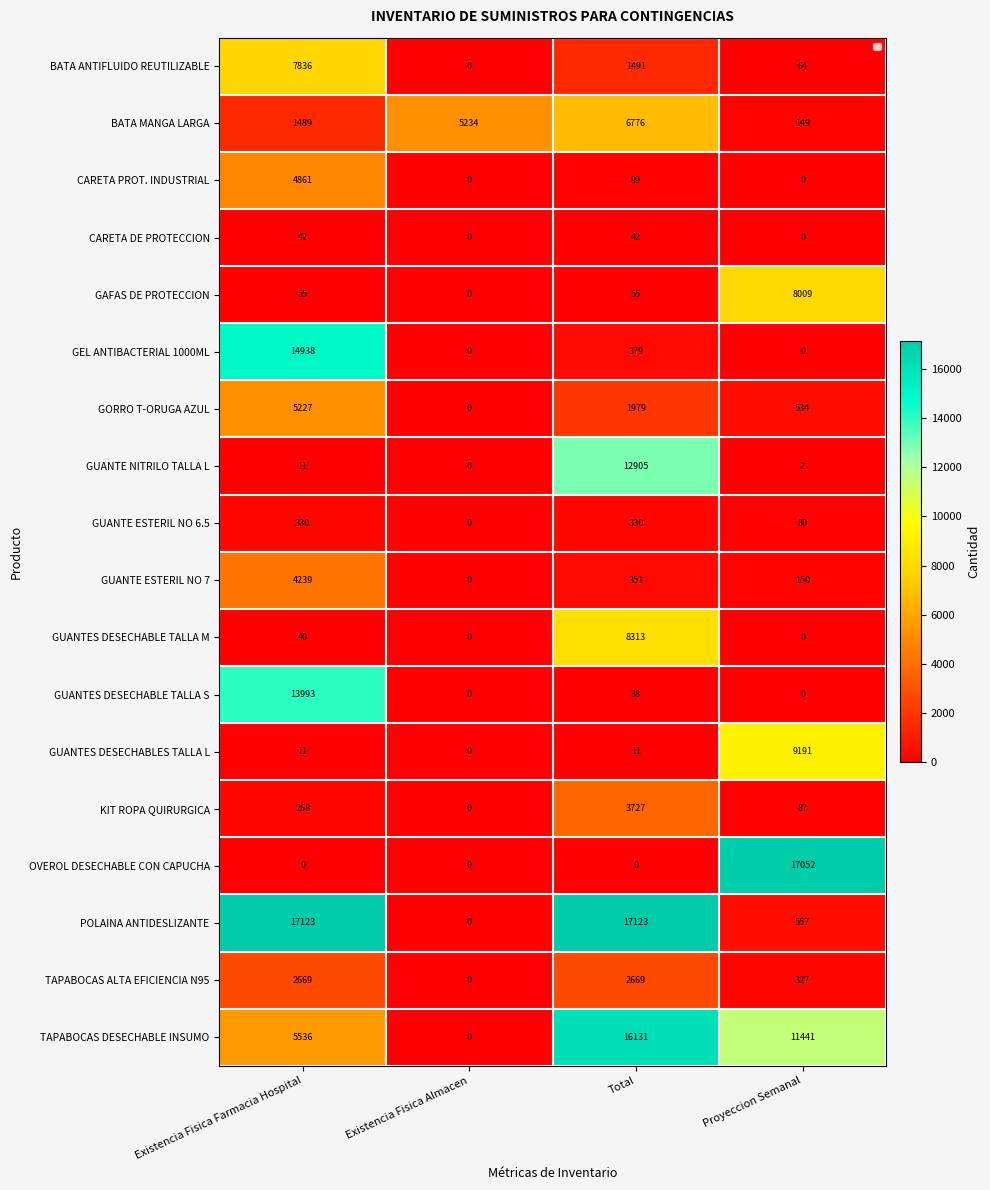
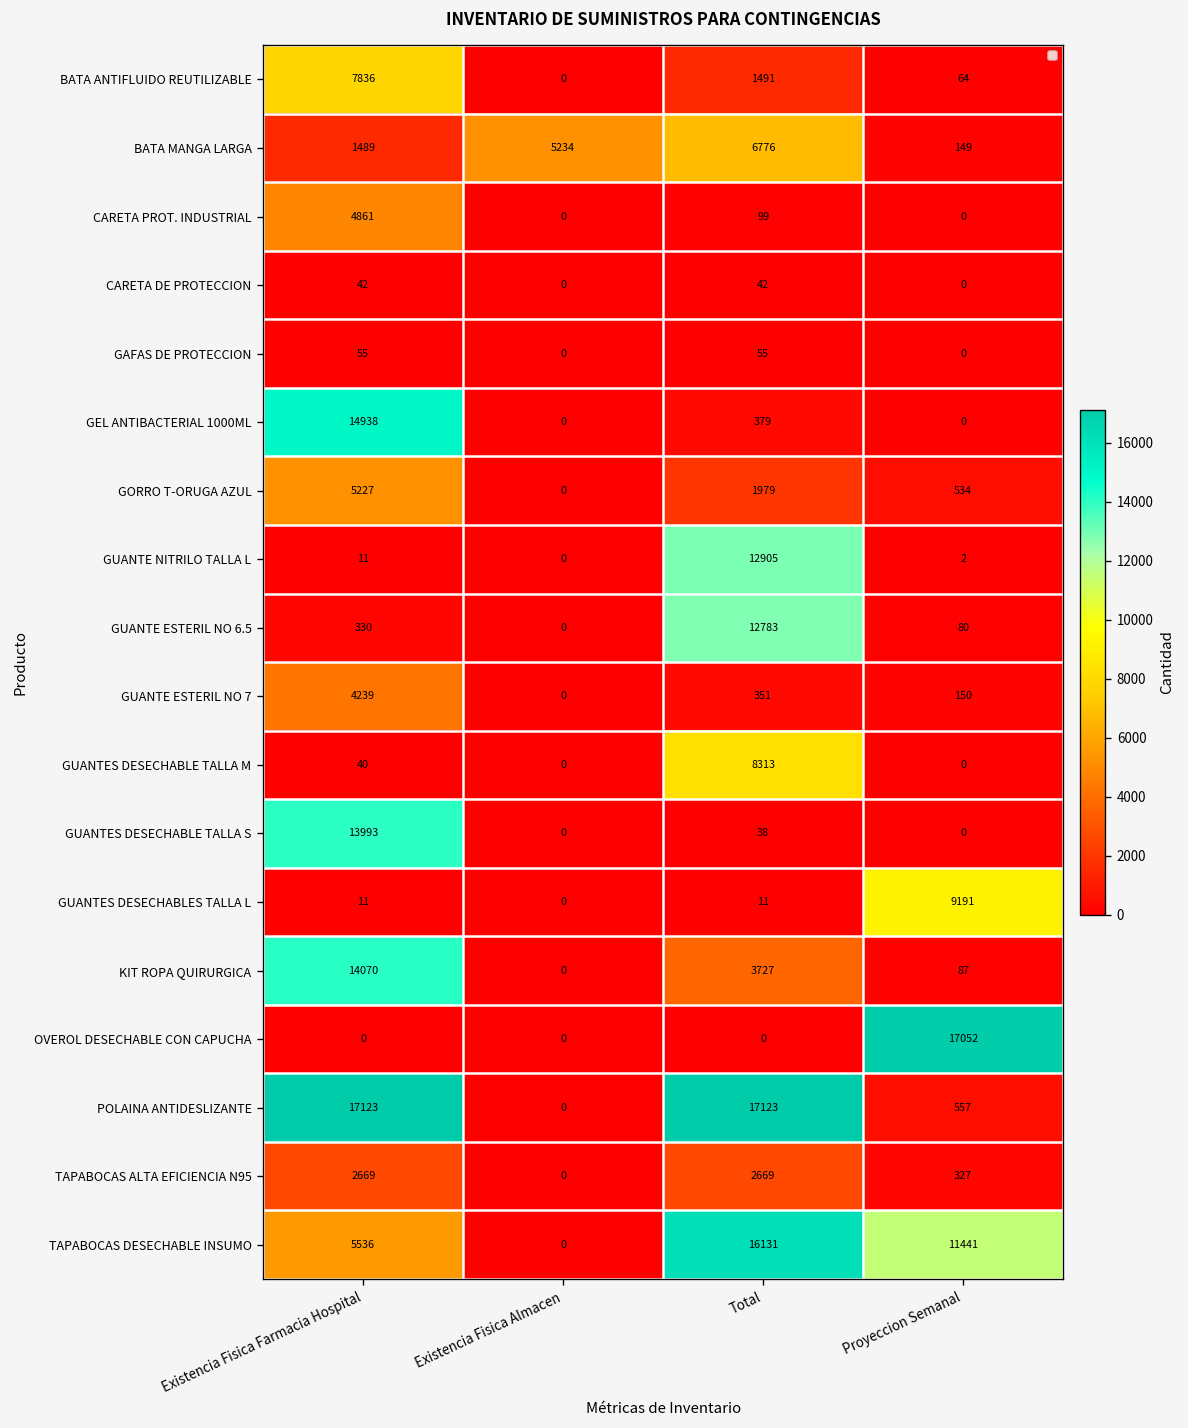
GAFAS DE PROTECCION, Proyeccion Semanal: 8009 -> 0
GUANTE ESTERIL NO 6.5, Total: 330 -> 12783
KIT ROPA QUIRURGICA, Existencia Fisica Farmacia Hospital: 268 -> 14070
